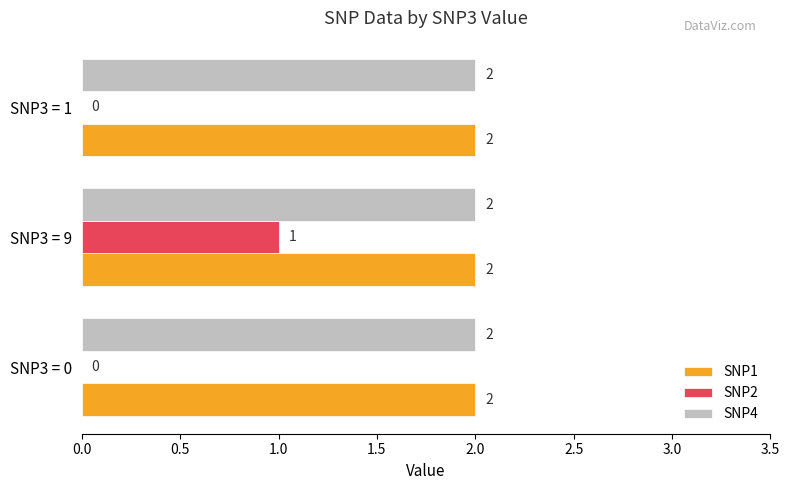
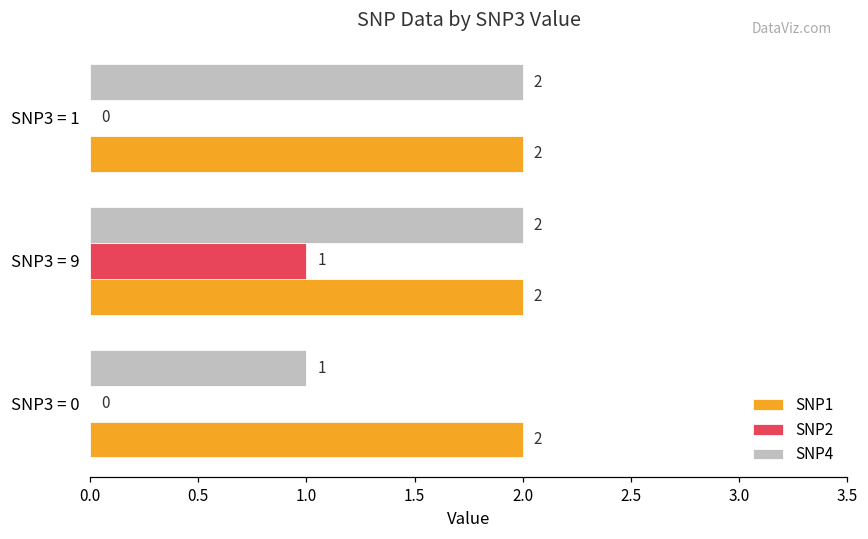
SNP4, SNP3 = 0: 2 -> 1
